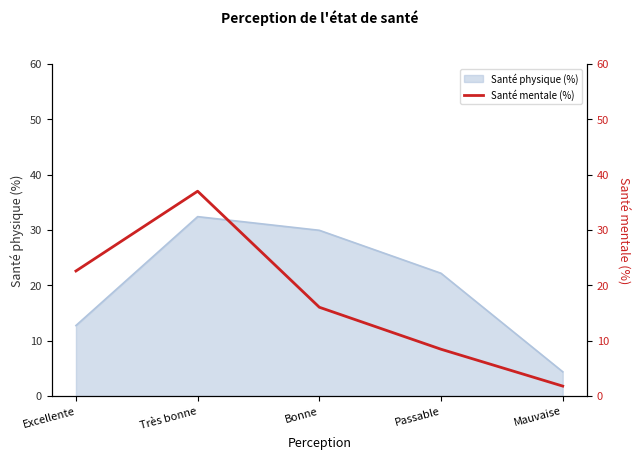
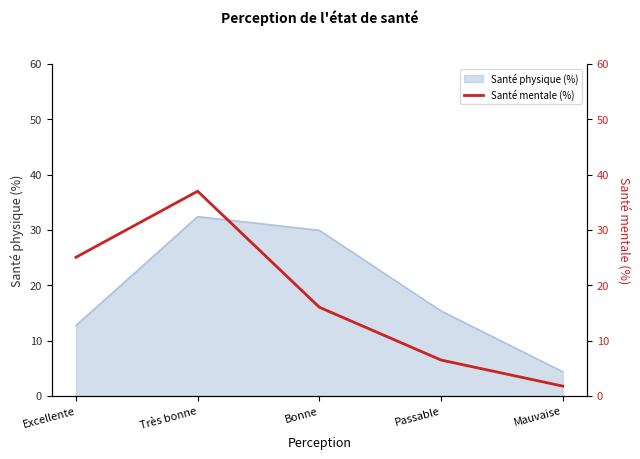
Santé physique (%), Passable: 22 -> 15
Santé mentale (%), Excellente: 23 -> 25
Santé mentale (%), Passable: 8 -> 6
